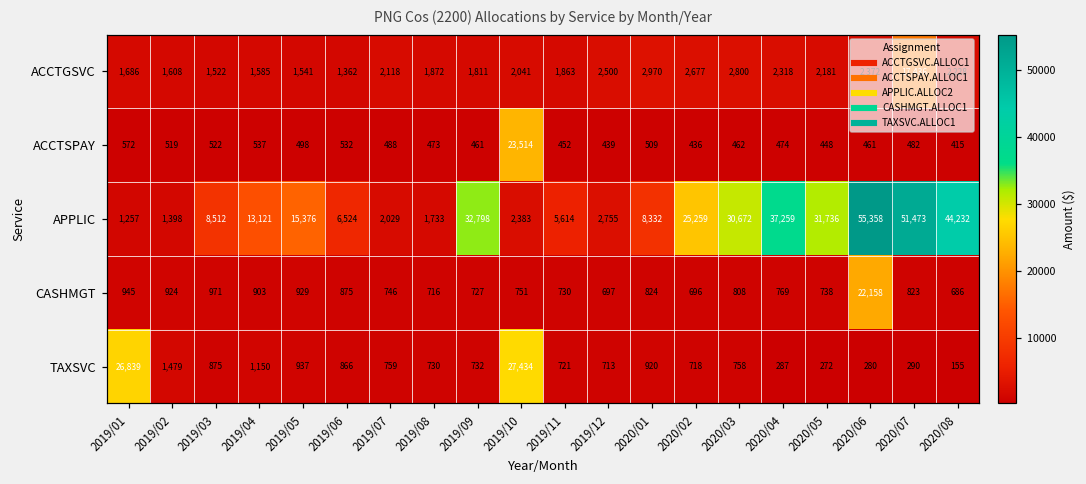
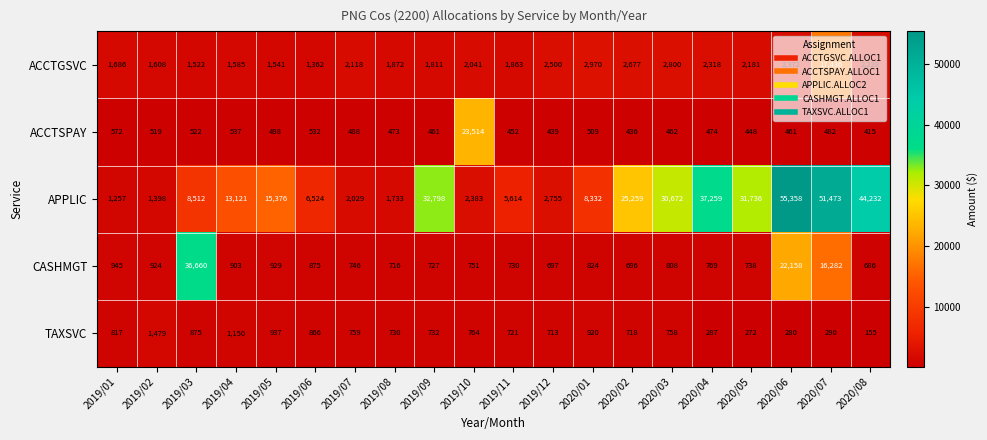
CASHMGT, 2019/03: 971 -> 36,660
CASHMGT, 2020/07: 823 -> 16,282
TAXSVC, 2019/01: 26,839 -> 817
TAXSVC, 2019/10: 27,434 -> 764
